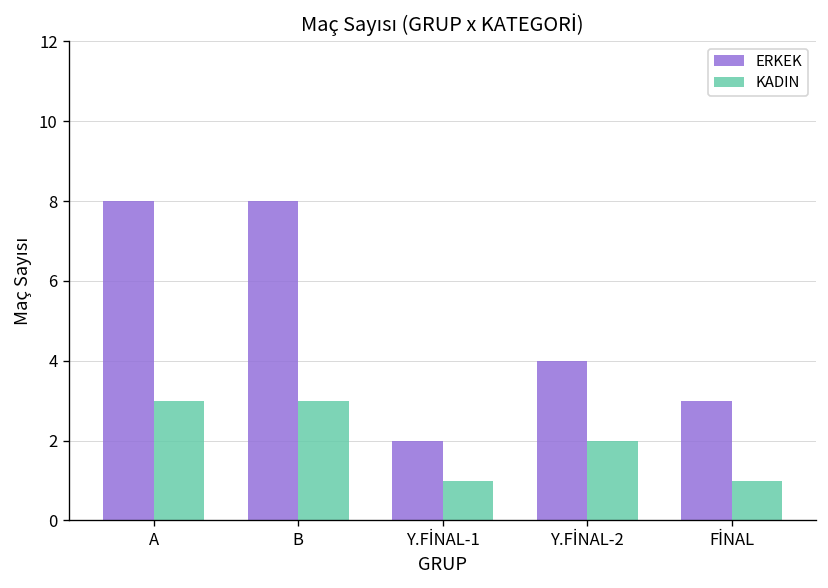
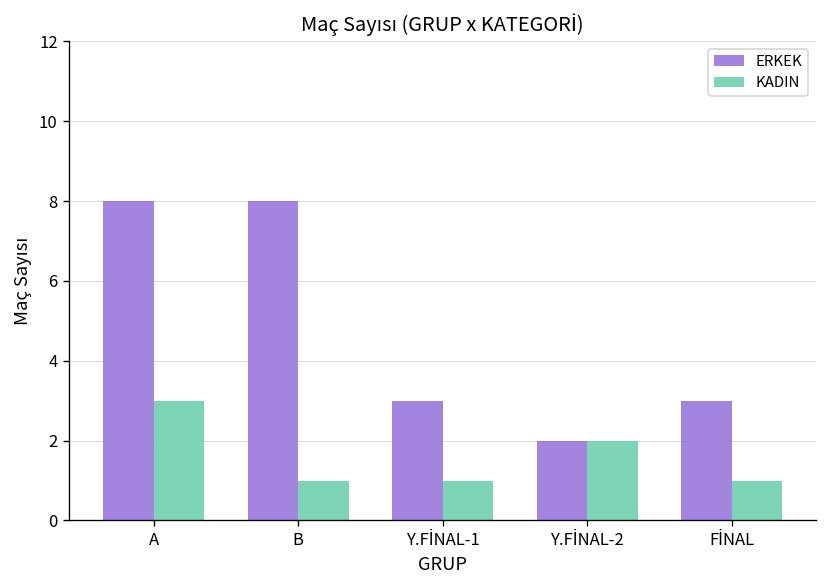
KADIN, B: 3 -> 1
ERKEK, Y.FİNAL-1: 2 -> 3
ERKEK, Y.FİNAL-2: 4 -> 2
